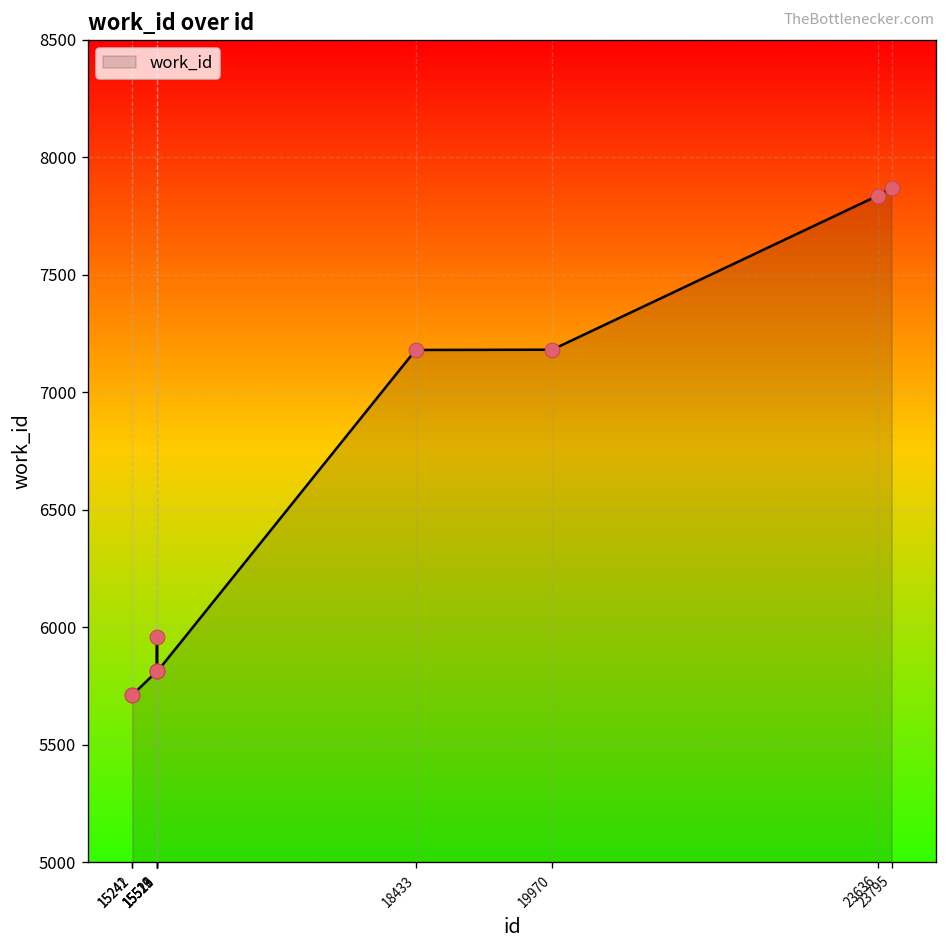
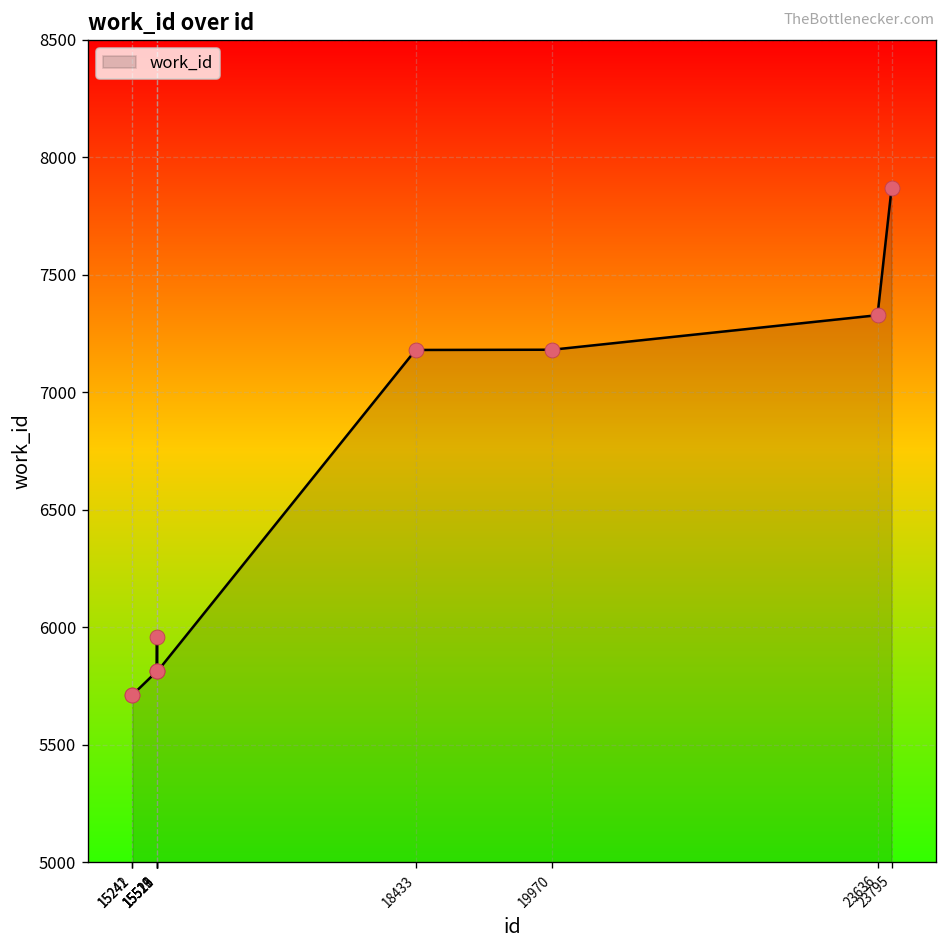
23636: 7840 -> 7330
